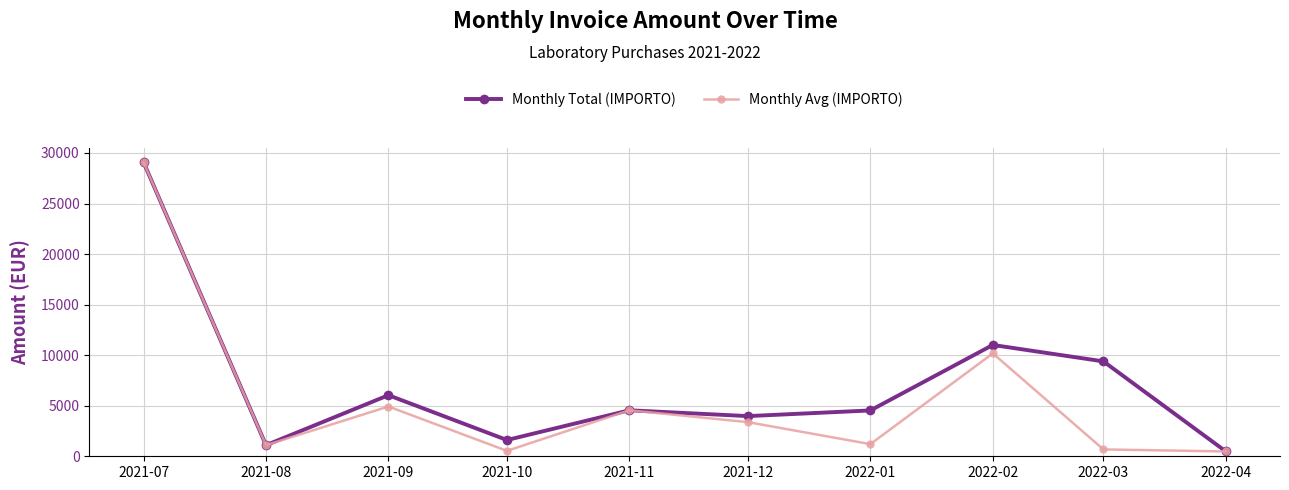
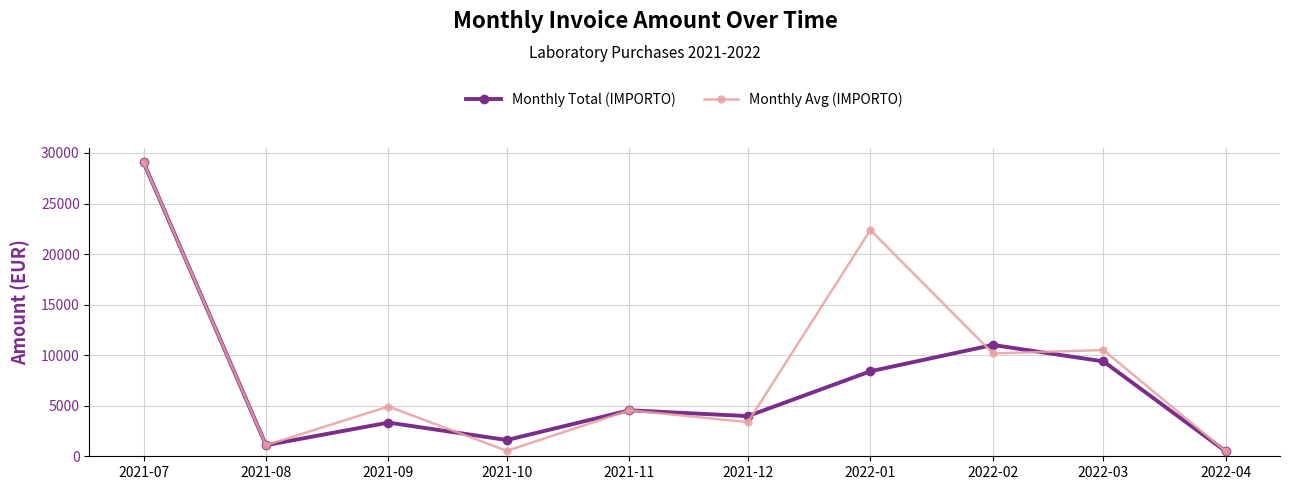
Monthly Total (IMPORTO), 2021-09: 6000 -> 3300
Monthly Total (IMPORTO), 2022-01: 4500 -> 8400
Monthly Avg (IMPORTO), 2022-01: 1200 -> 22400
Monthly Avg (IMPORTO), 2022-03: 700 -> 10500
